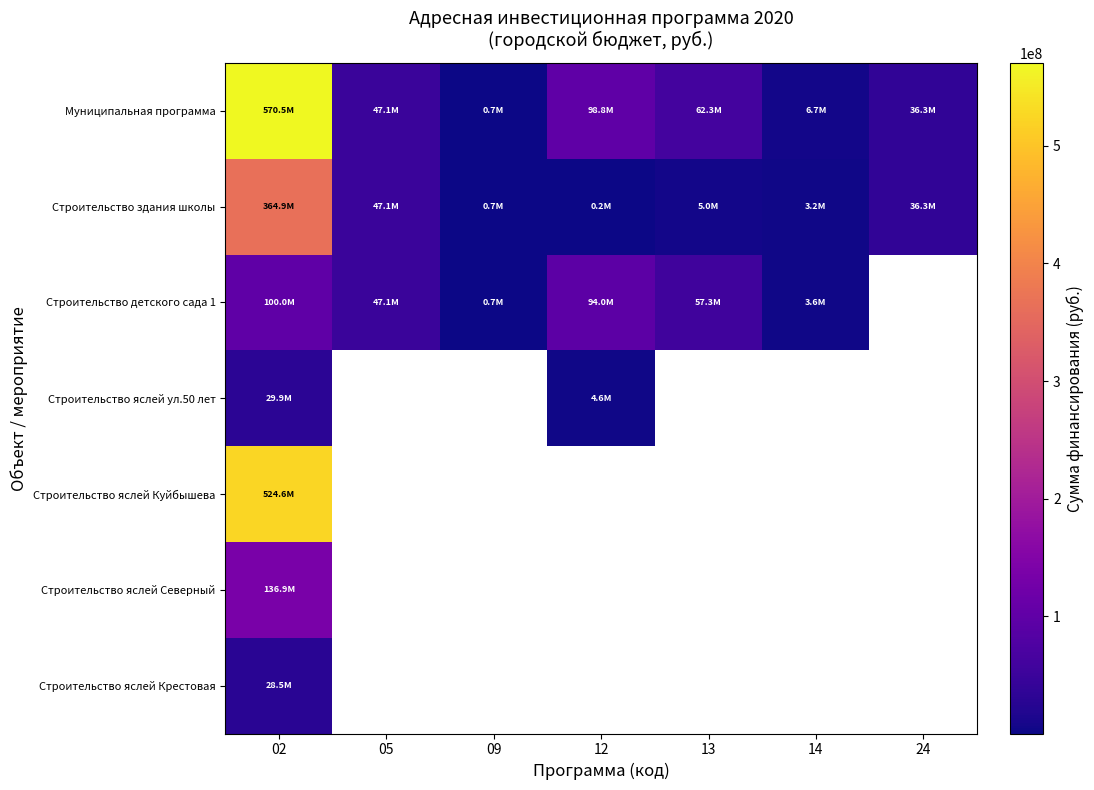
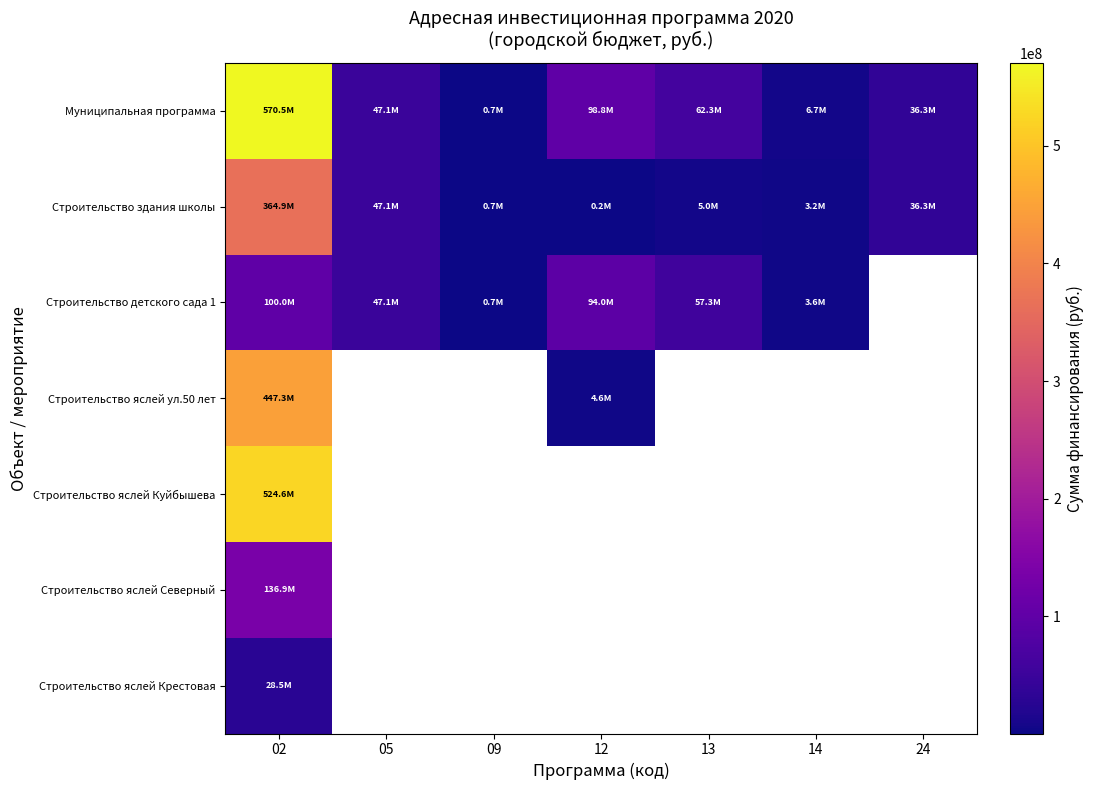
Строительство яслей ул.50 лет, 02: 29.9M -> 447.3M
